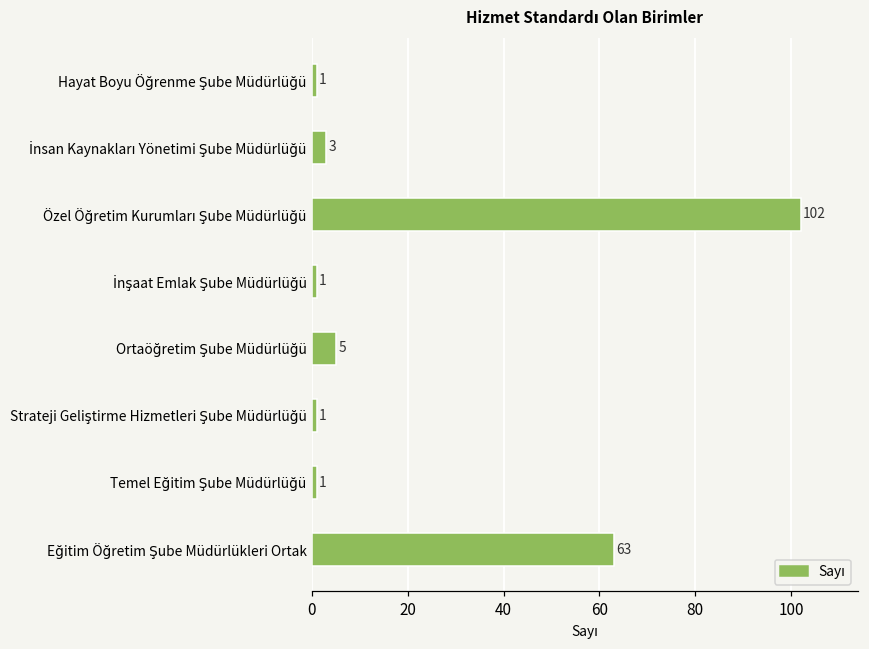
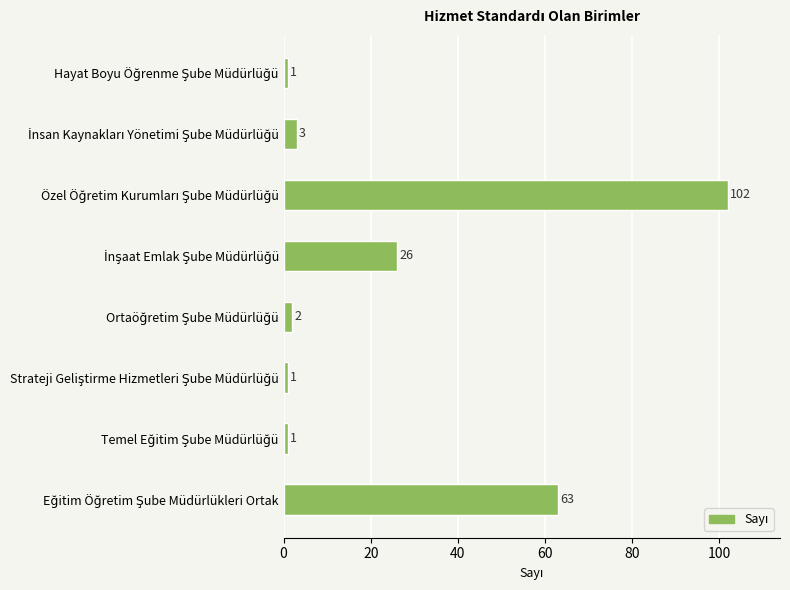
İnşaat Emlak Şube Müdürlüğü: 1 -> 26
Ortaöğretim Şube Müdürlüğü: 5 -> 2
